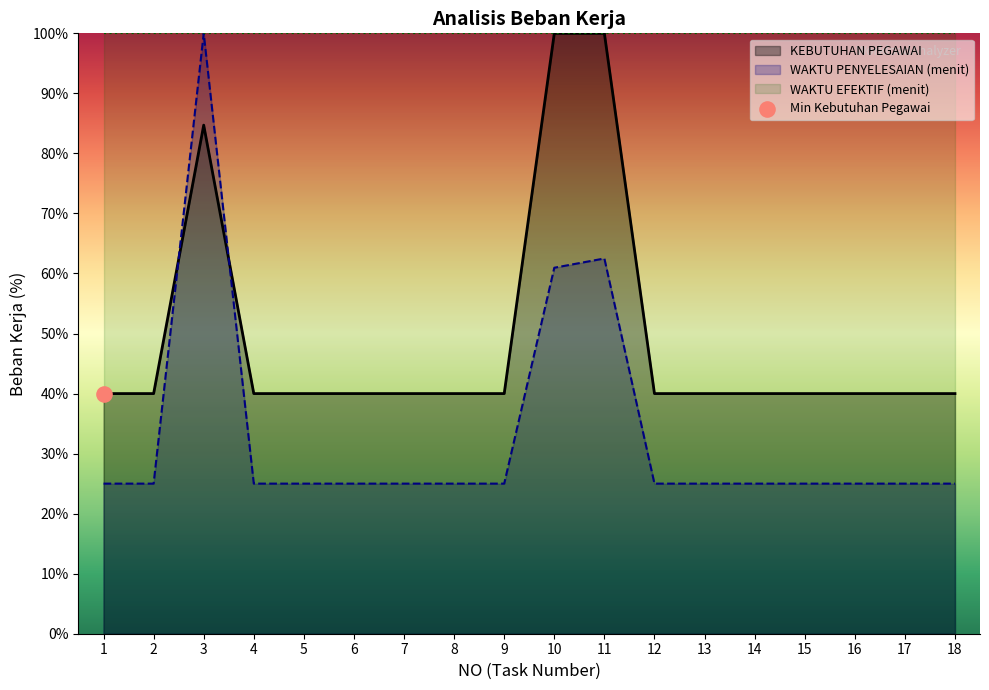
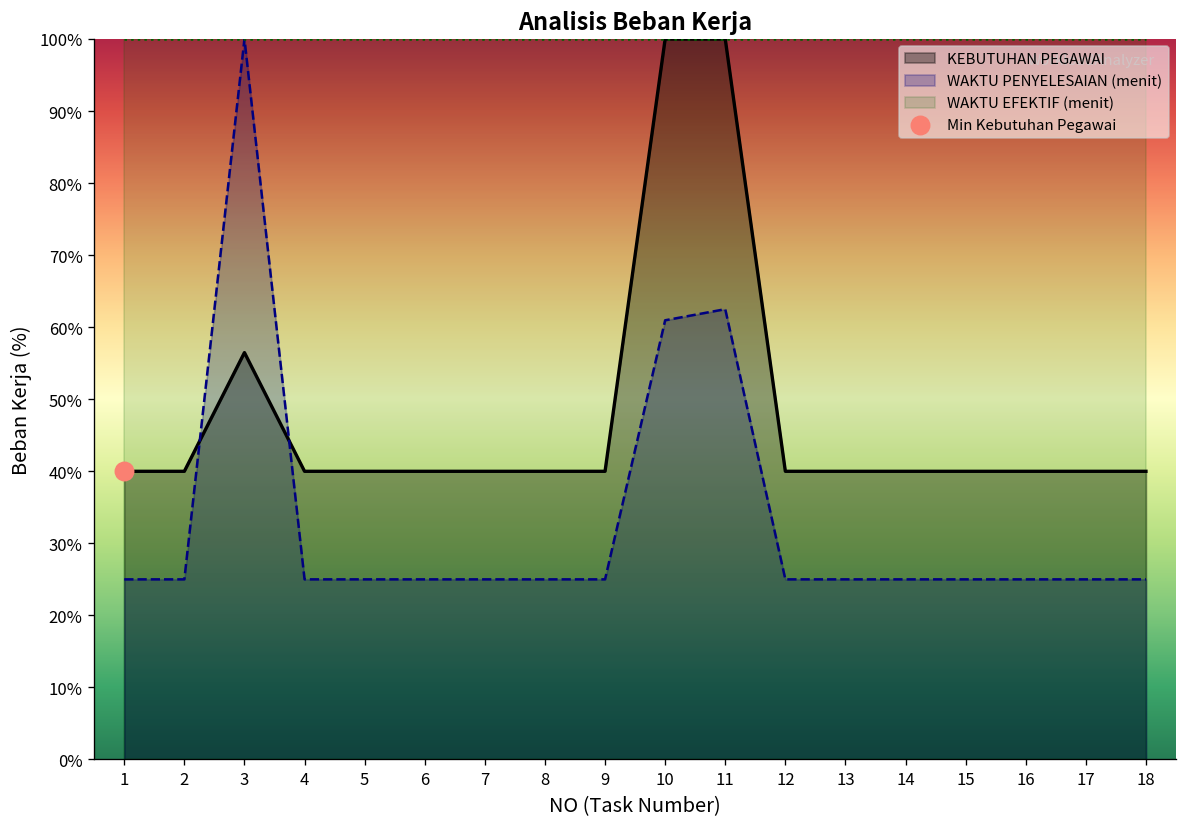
KEBUTUHAN PEGAWAI, 3: 85% -> 56%
